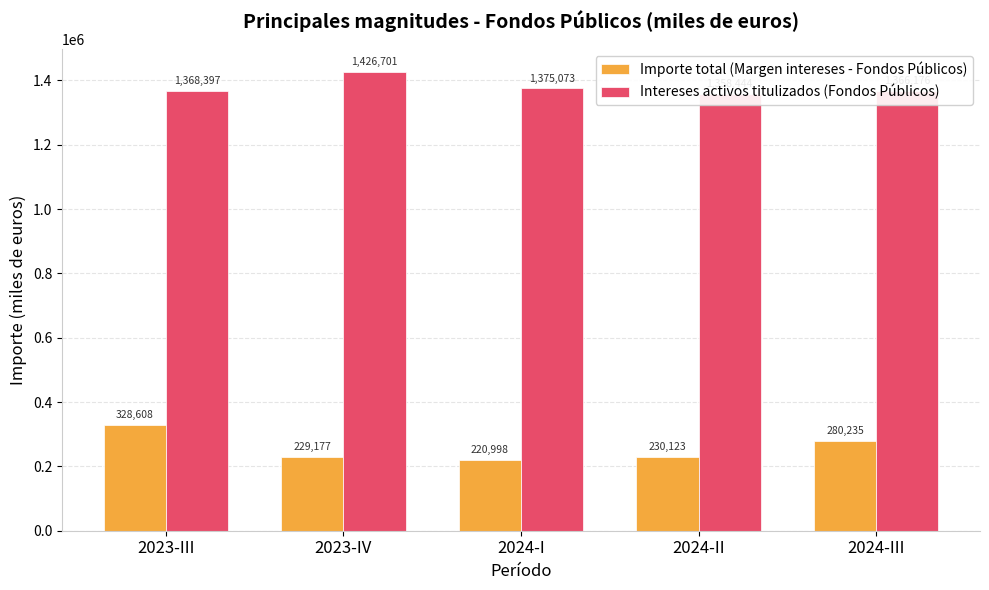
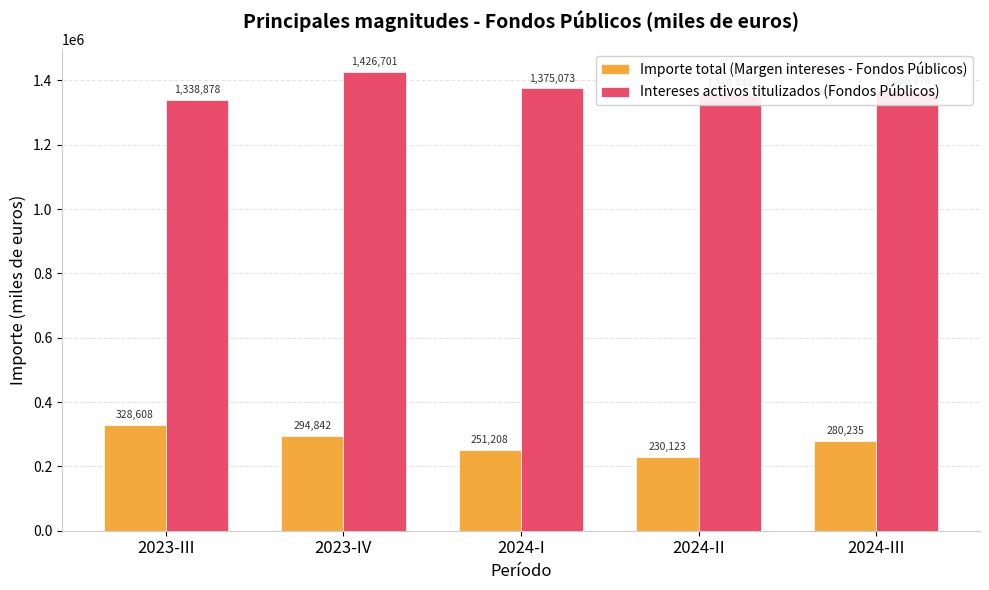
Intereses activos titulizados (Fondos Públicos), 2023-III: 1,368,397 -> 1,338,878
Importe total (Margen intereses - Fondos Públicos), 2023-IV: 229,177 -> 294,842
Importe total (Margen intereses - Fondos Públicos), 2024-I: 220,998 -> 251,208
